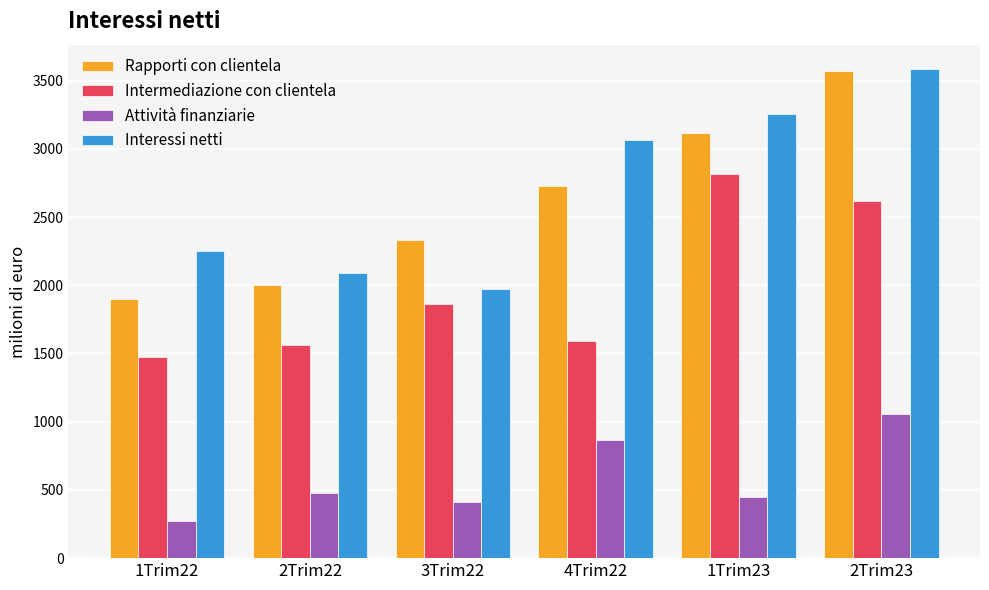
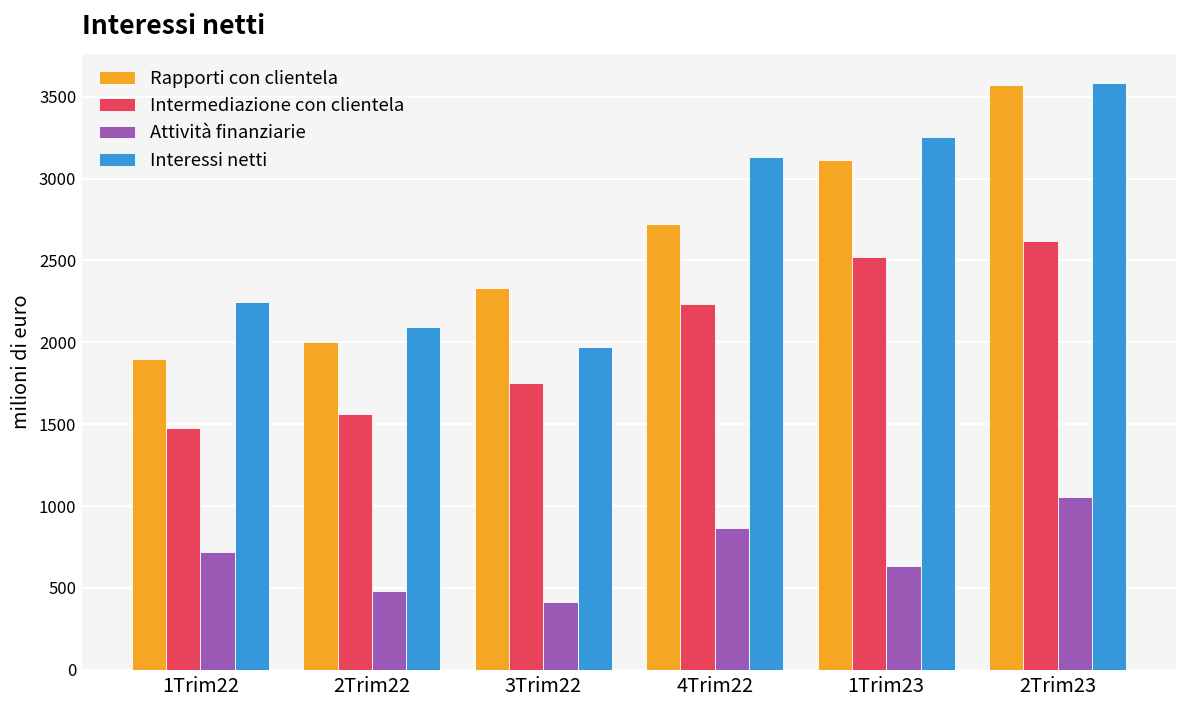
Attività finanziarie, 1Trim22: 280 -> 720
Intermediazione con clientela, 3Trim22: 1870 -> 1750
Intermediazione con clientela, 4Trim22: 1590 -> 2230
Interessi netti, 4Trim22: 3060 -> 3130
Intermediazione con clientela, 1Trim23: 2820 -> 2520
Attività finanziarie, 1Trim23: 450 -> 630
